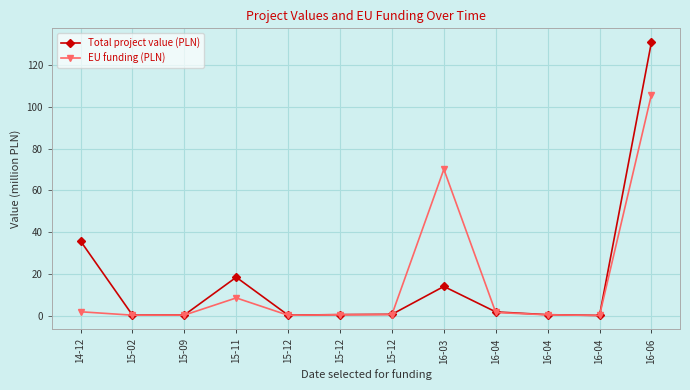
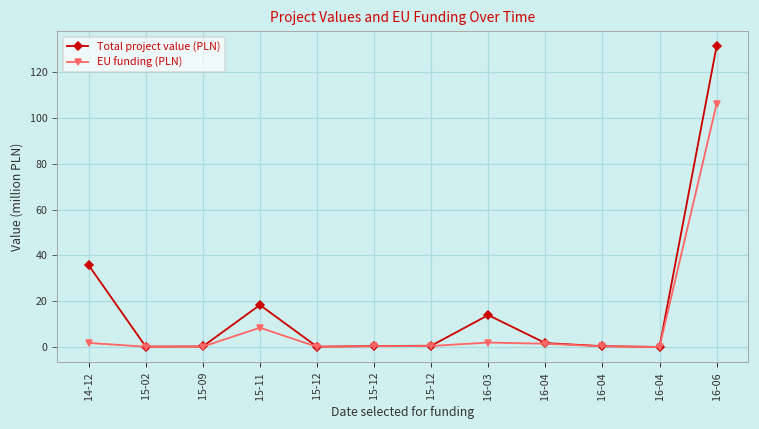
EU funding (PLN), 16-03: 70 -> 2
